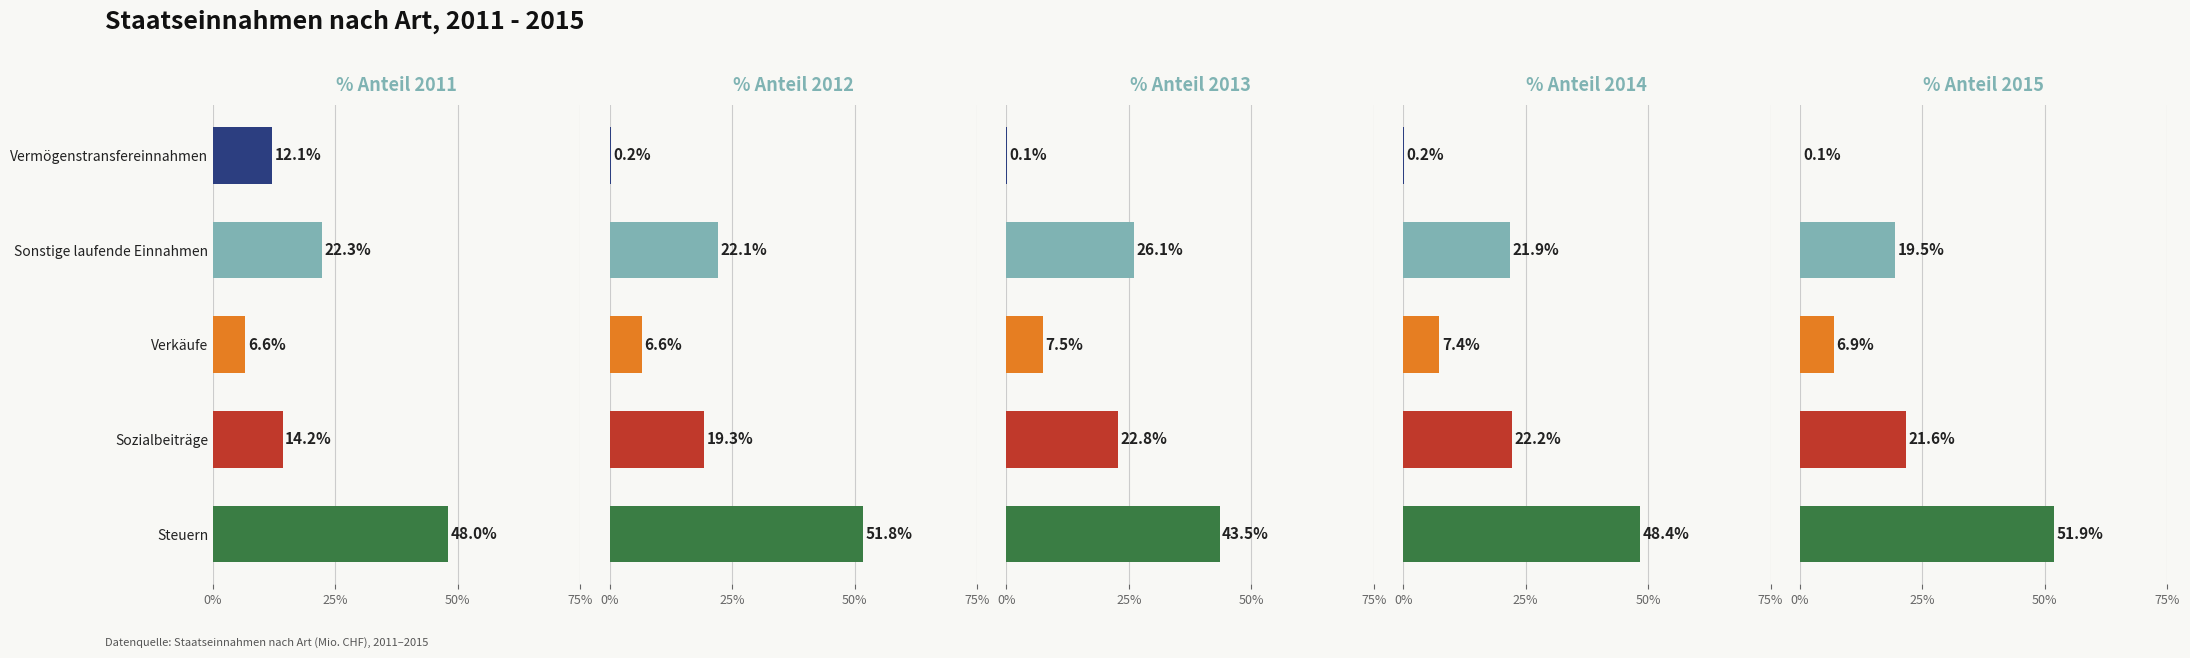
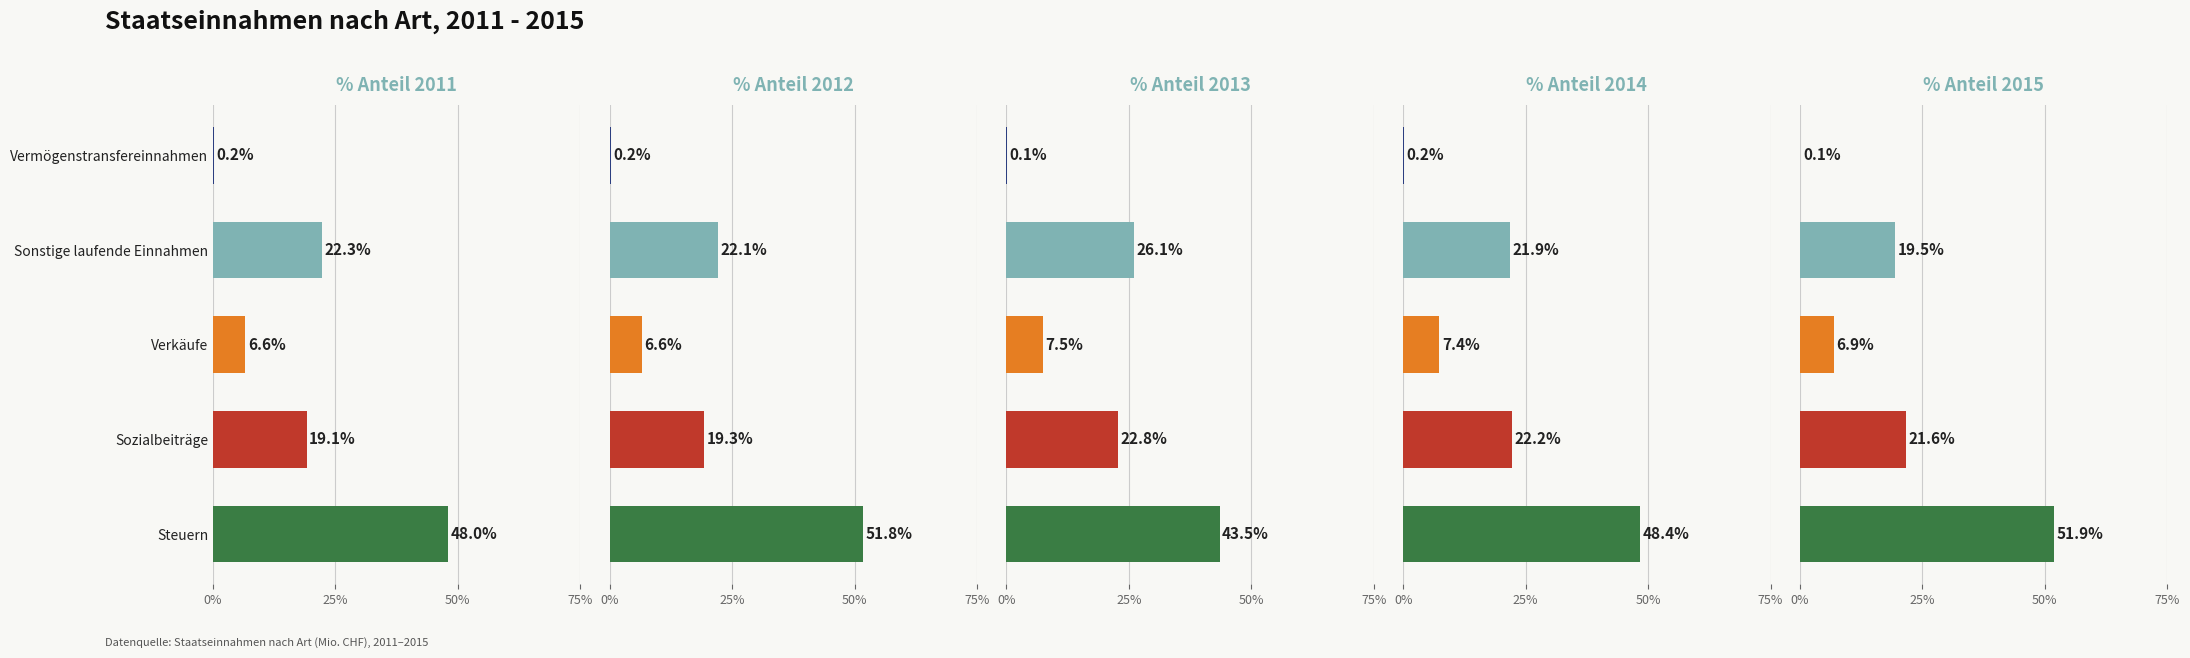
% Anteil 2011, Vermögenstransfereinnahmen: 12.1% -> 0.2%
% Anteil 2011, Sozialbeiträge: 14.2% -> 19.1%
